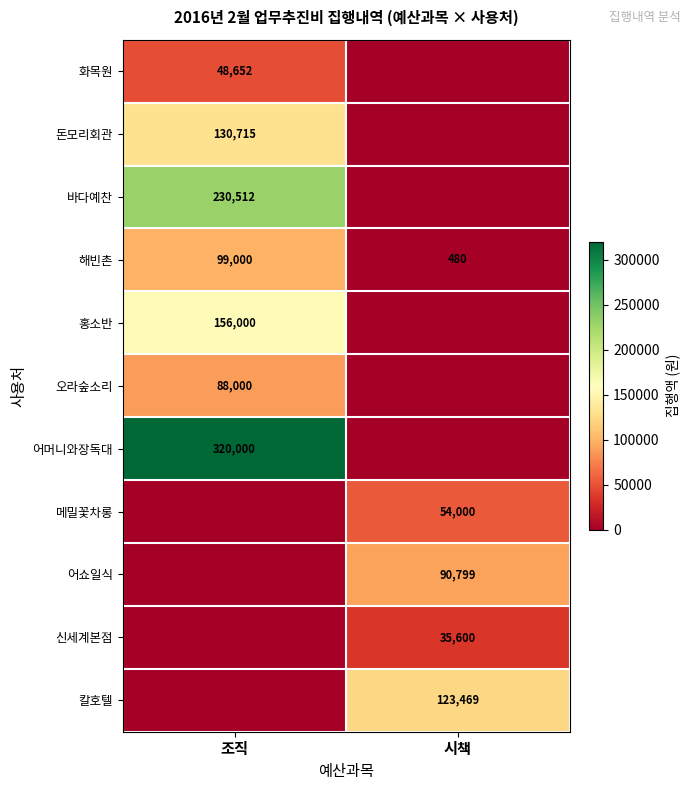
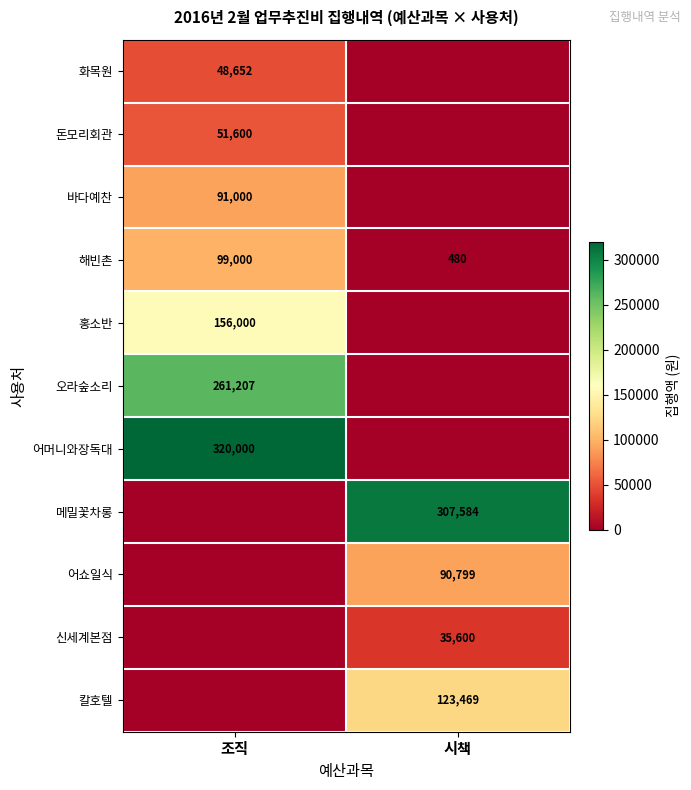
돈모리회관, 조직: 130,715 -> 51,600
바다예찬, 조직: 230,512 -> 91,000
오라숲소리, 조직: 88,000 -> 261,207
메밀꽃차롱, 시책: 54,000 -> 307,584
